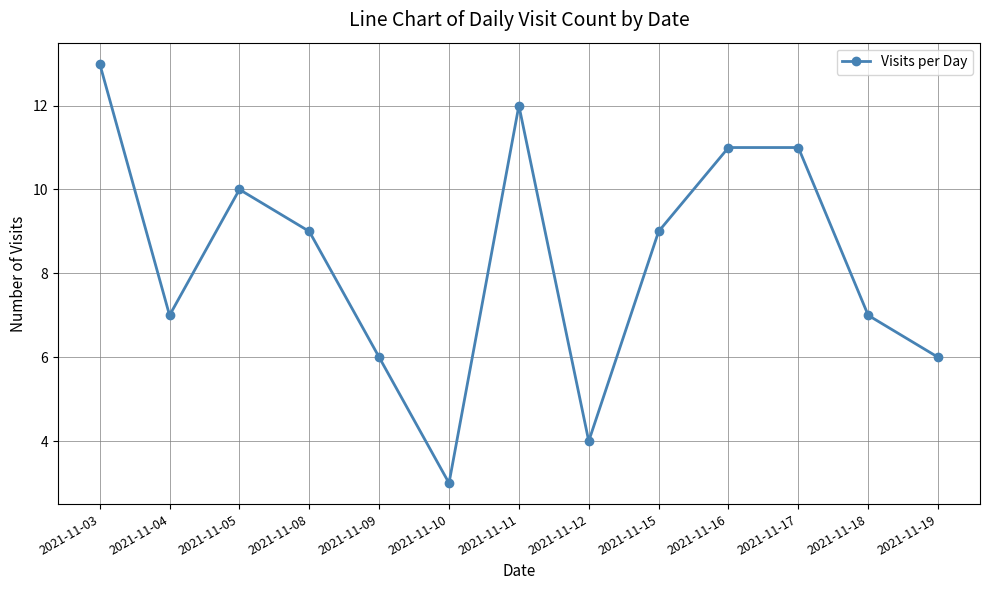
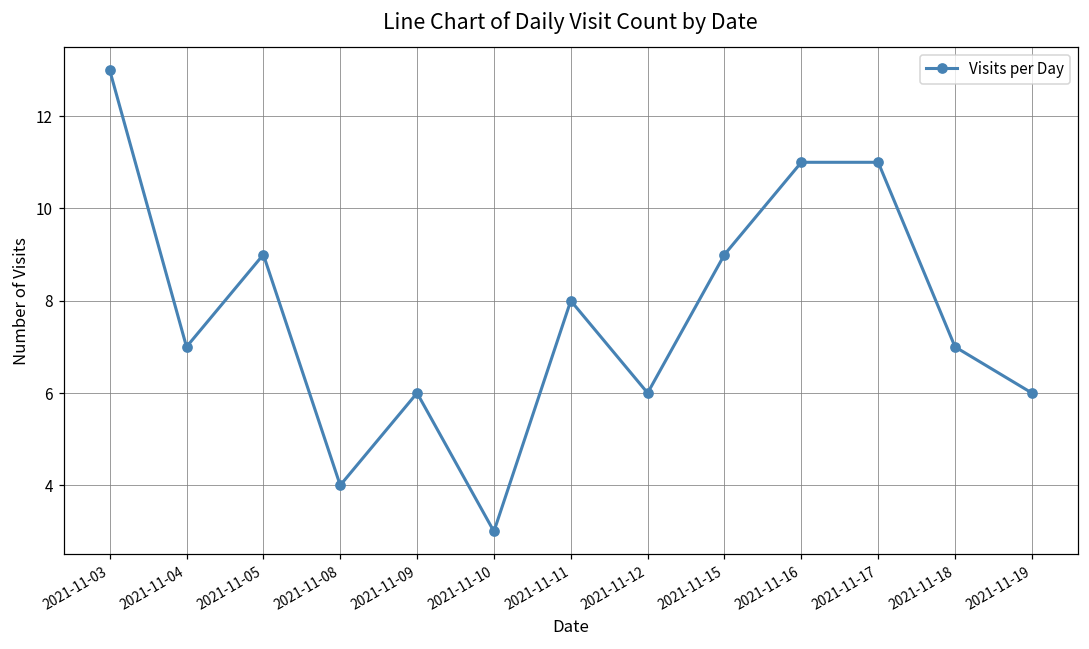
2021-11-05: 10 -> 9
2021-11-08: 9 -> 4
2021-11-11: 12 -> 8
2021-11-12: 4 -> 6
